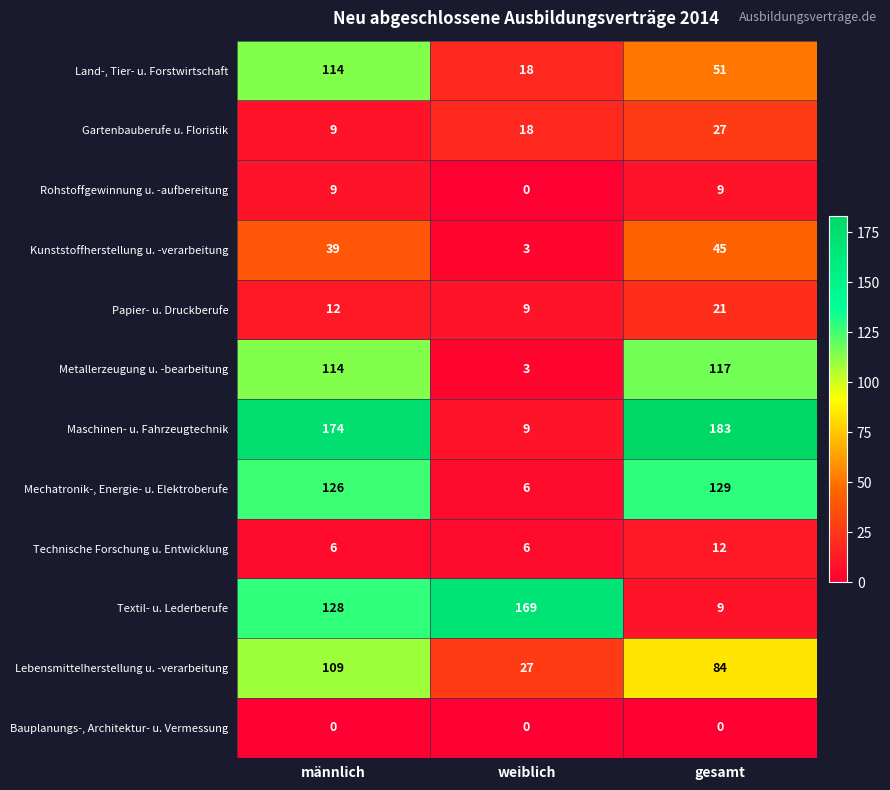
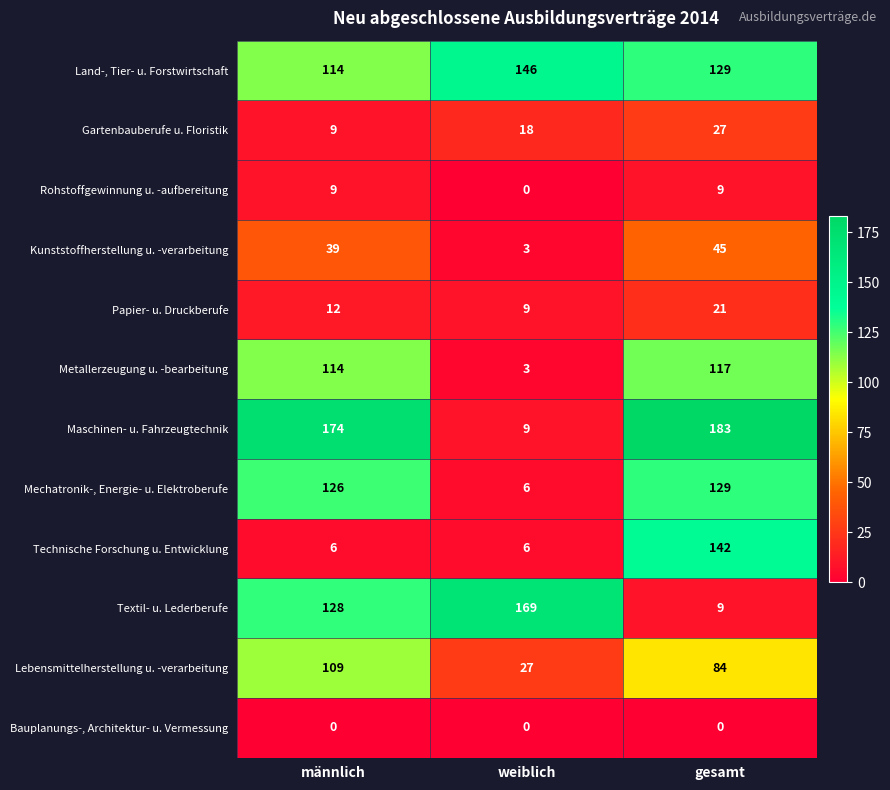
Land-, Tier- u. Forstwirtschaft, weiblich: 18 -> 146
Land-, Tier- u. Forstwirtschaft, gesamt: 51 -> 129
Technische Forschung u. Entwicklung, gesamt: 12 -> 142
